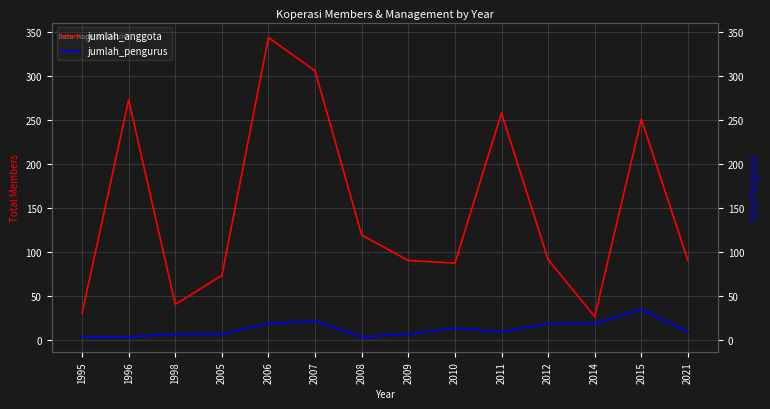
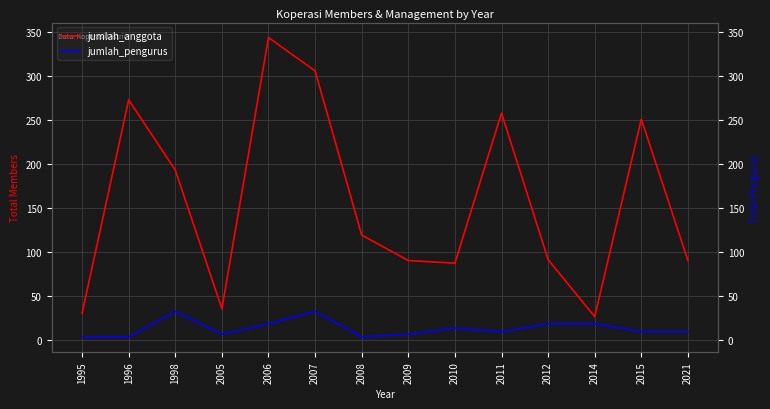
jumlah_anggota, 1998: 40 -> 190
jumlah_pengurus, 1998: 10 -> 30
jumlah_anggota, 2005: 70 -> 40
jumlah_pengurus, 2007: 20 -> 30
jumlah_pengurus, 2015: 30 -> 10
